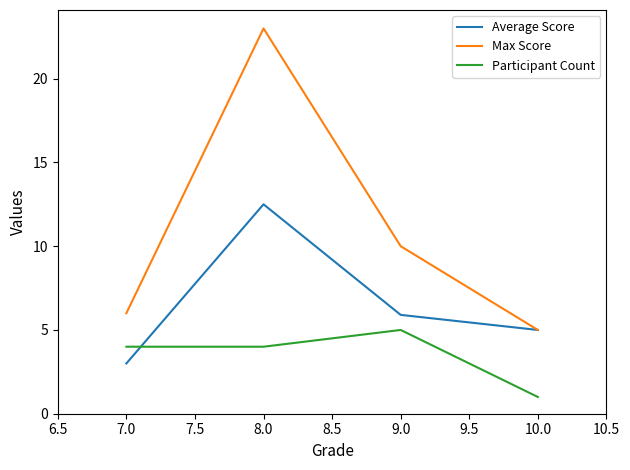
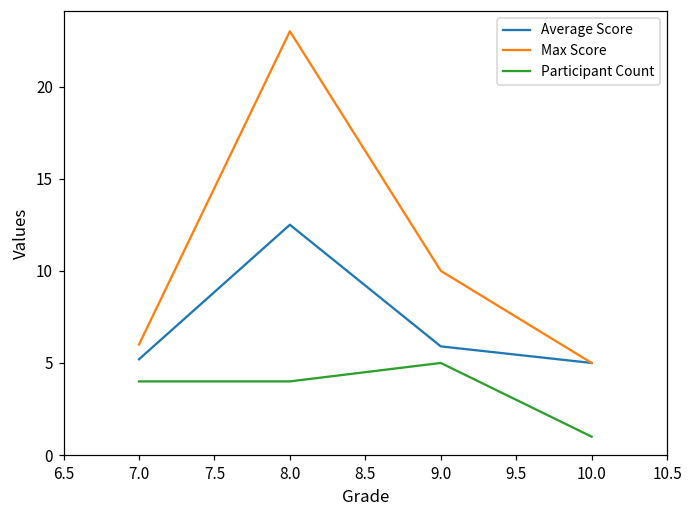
Average Score, 7.0: 3.0 -> 5.2
